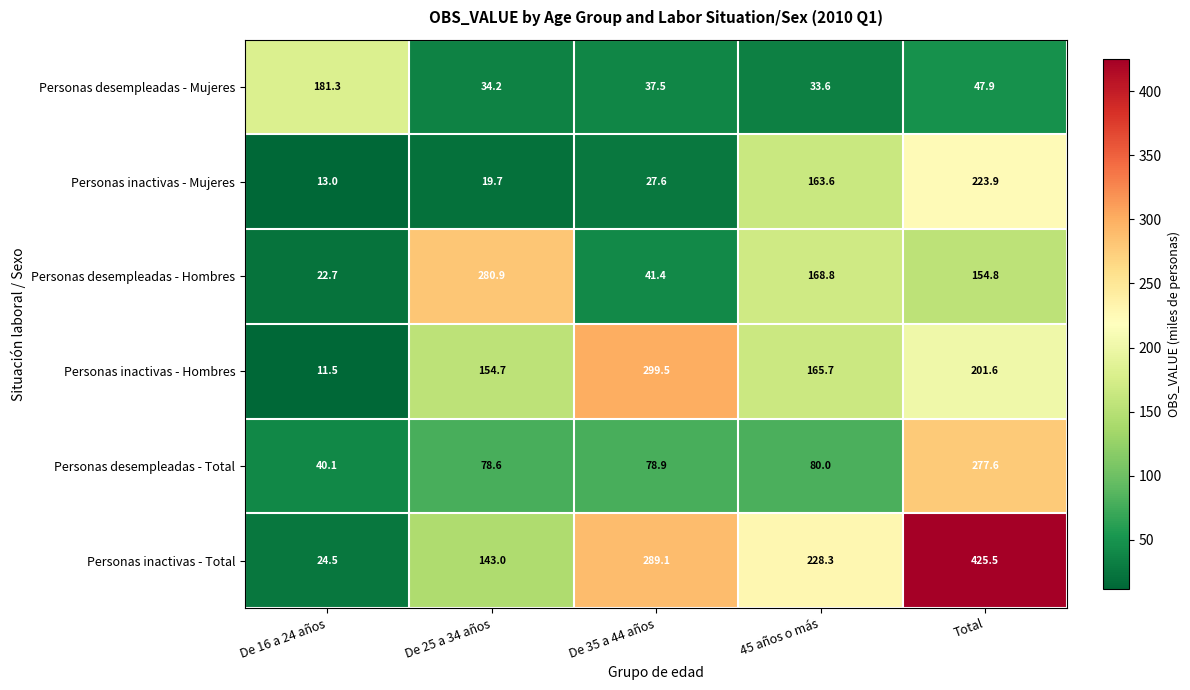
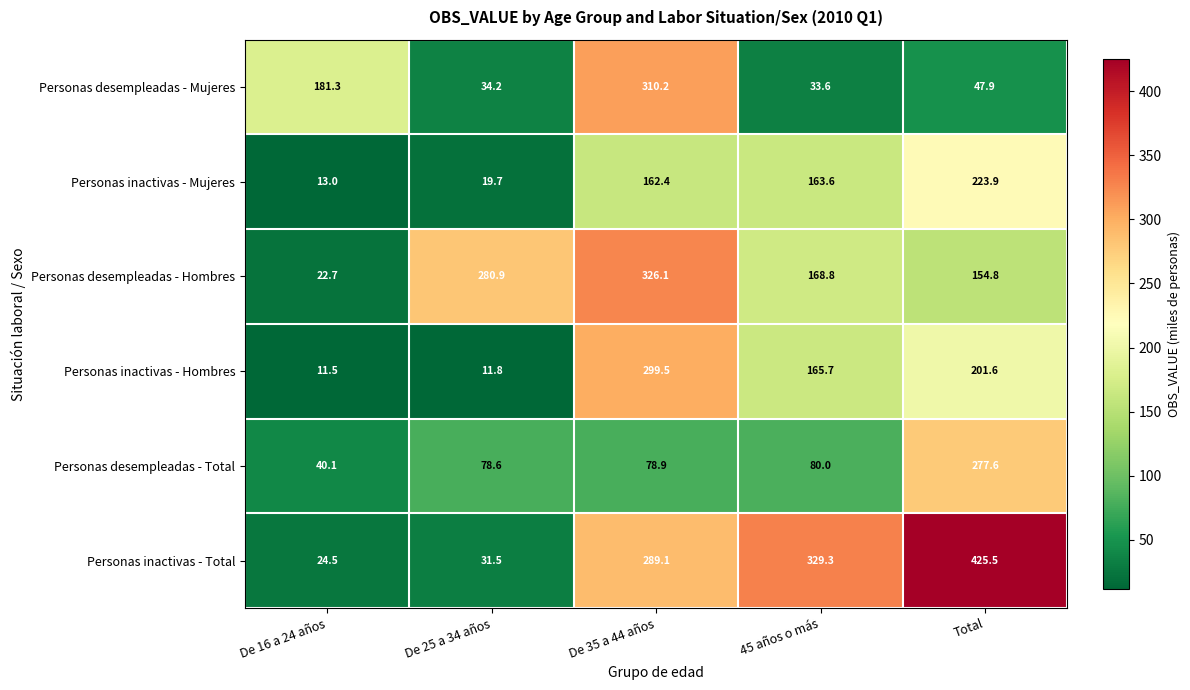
Personas desempleadas - Mujeres, De 35 a 44 años: 37.5 -> 310.2
Personas inactivas - Mujeres, De 35 a 44 años: 27.6 -> 162.4
Personas desempleadas - Hombres, De 35 a 44 años: 41.4 -> 326.1
Personas inactivas - Hombres, De 25 a 34 años: 154.7 -> 11.8
Personas inactivas - Total, De 25 a 34 años: 143.0 -> 31.5
Personas inactivas - Total, 45 años o más: 228.3 -> 329.3
